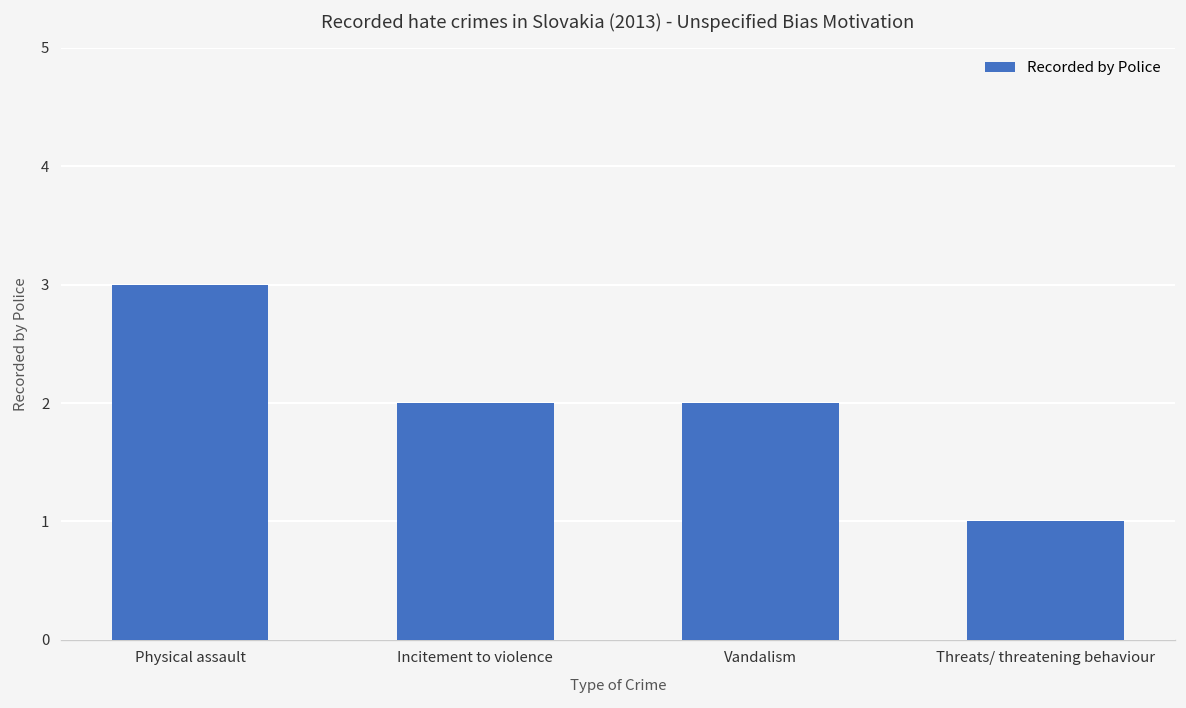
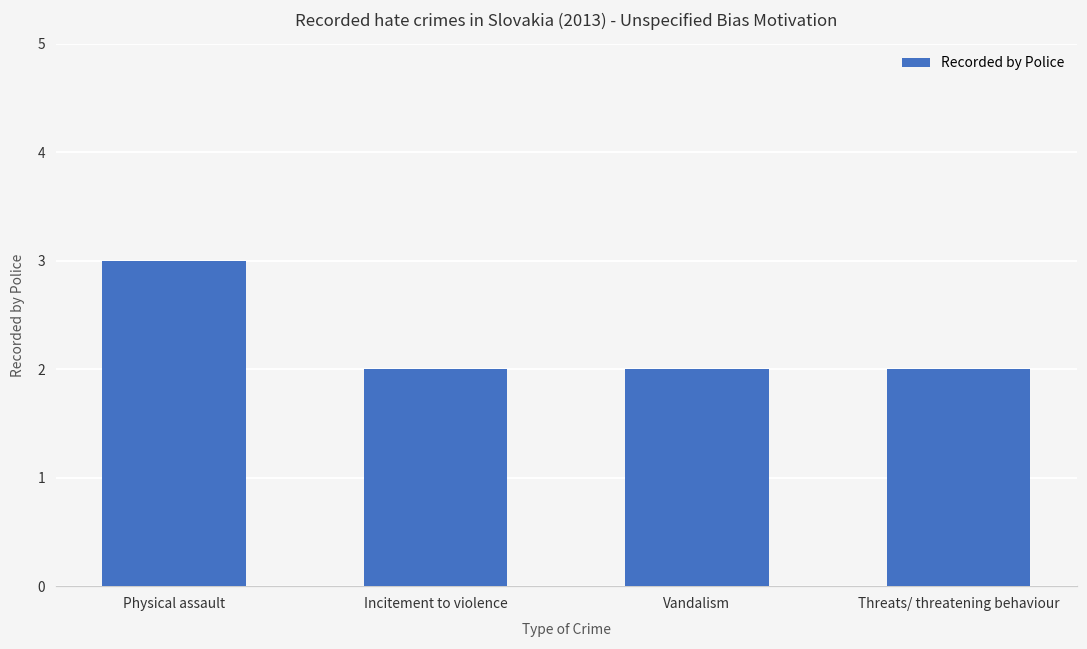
Threats/ threatening behaviour: 1 -> 2
